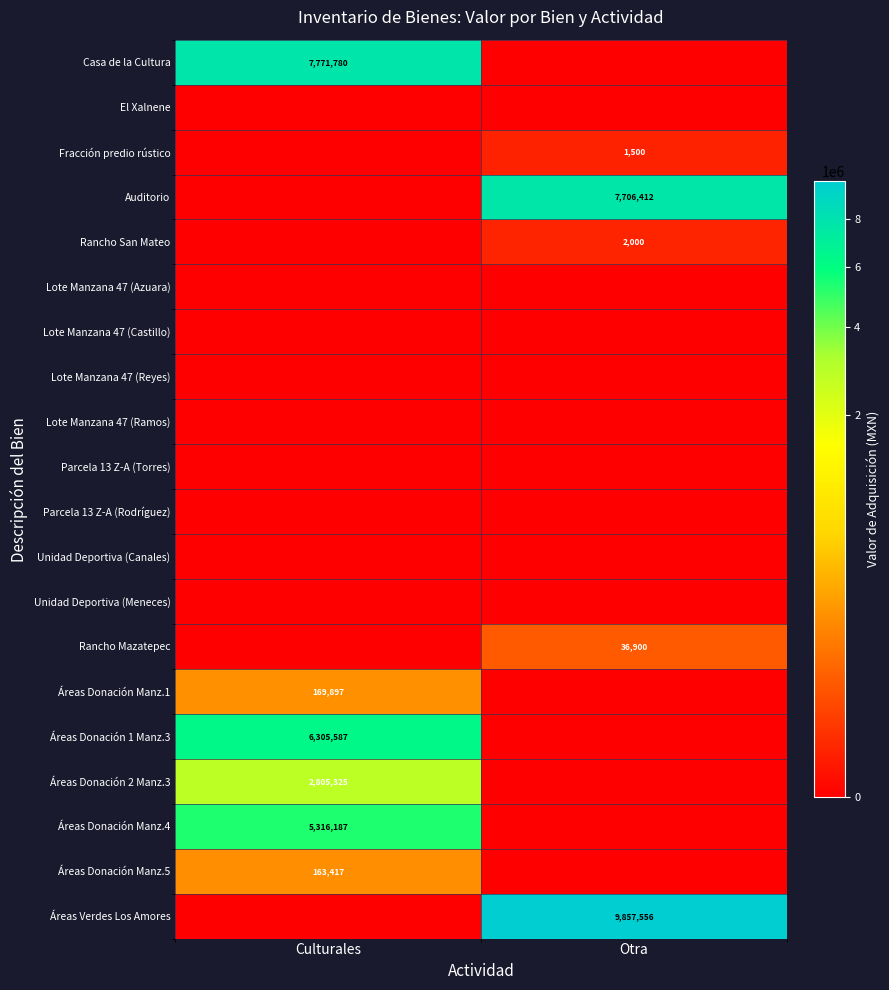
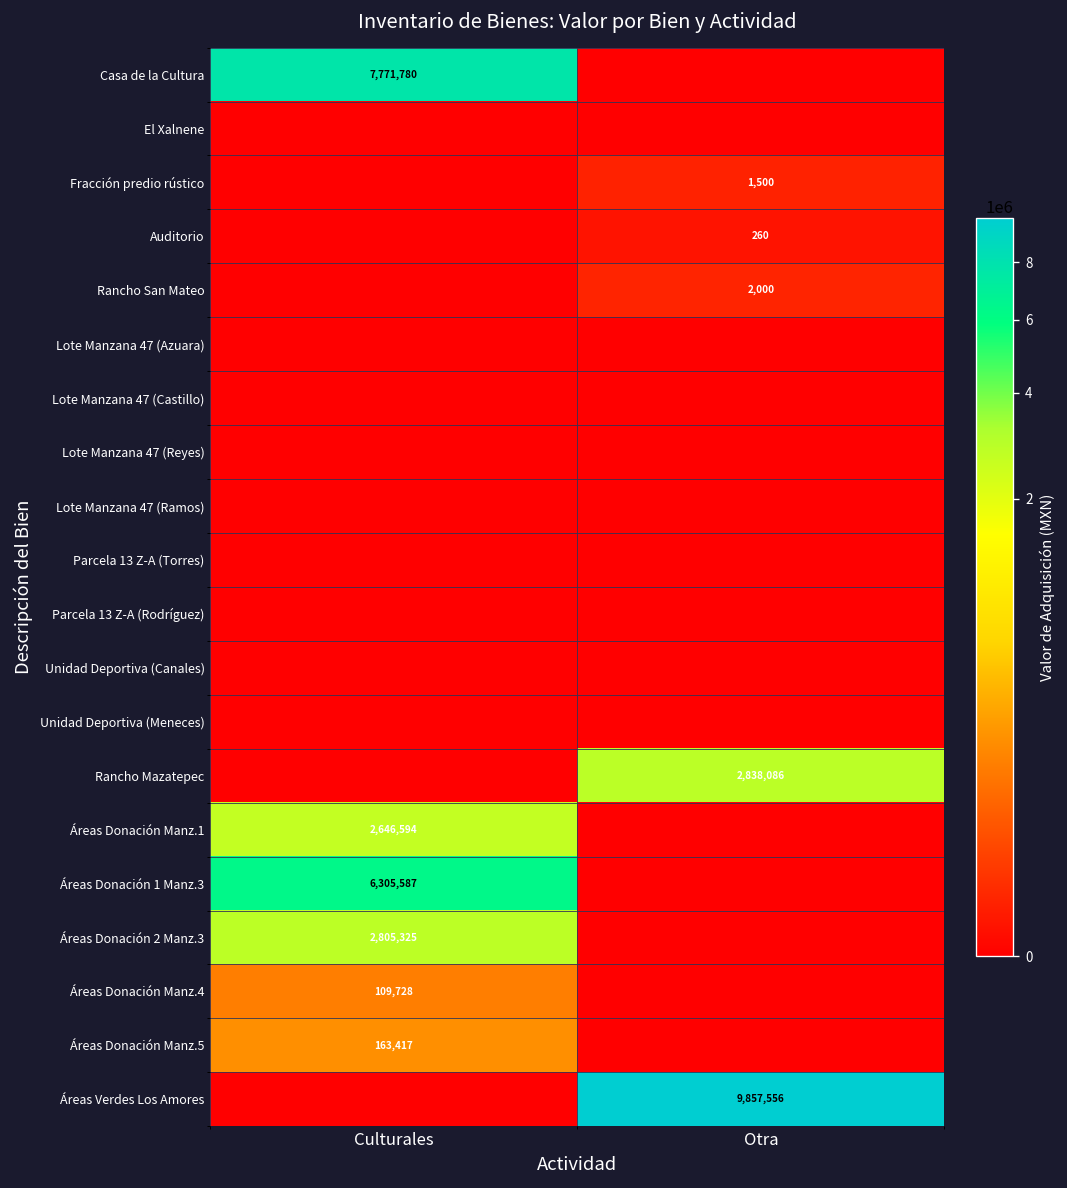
Auditorio, Otra: 7,706,412 -> 260
Rancho Mazatepec, Otra: 36,900 -> 2,838,086
Áreas Donación Manz.1, Culturales: 169,897 -> 2,646,594
Áreas Donación Manz.4, Culturales: 5,316,187 -> 109,728
